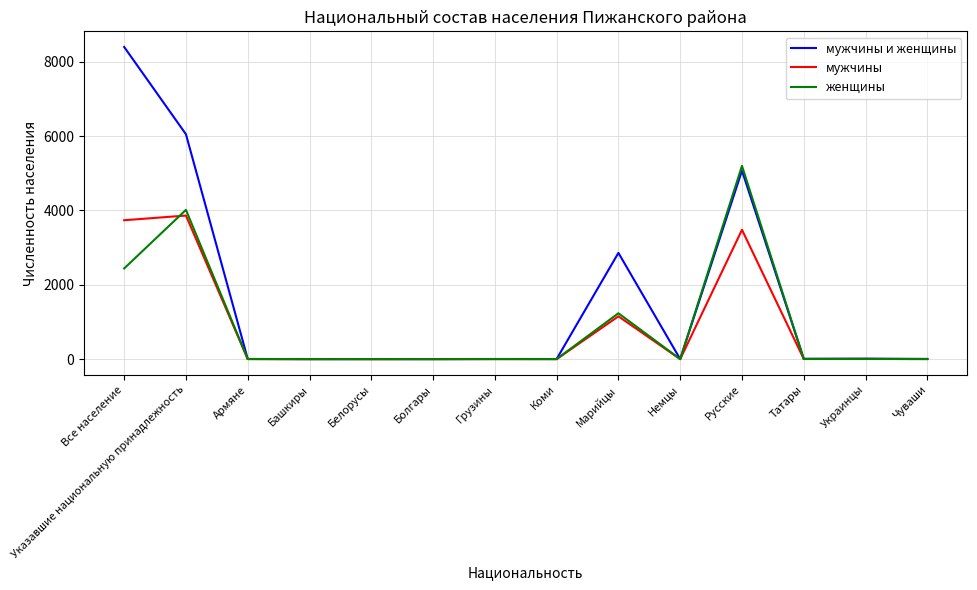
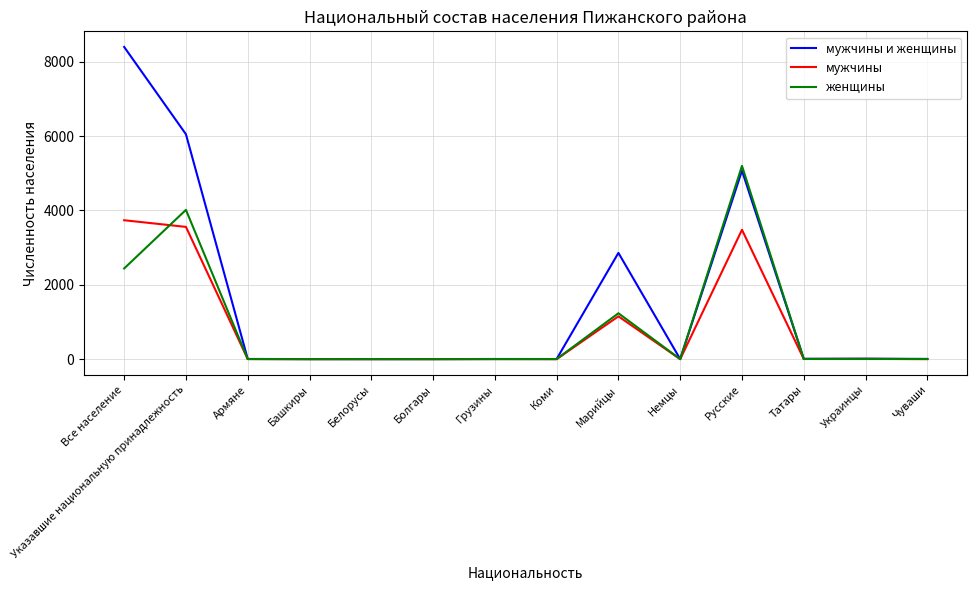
мужчины, Указавшие национальную принадлежность: 3900 -> 3600
